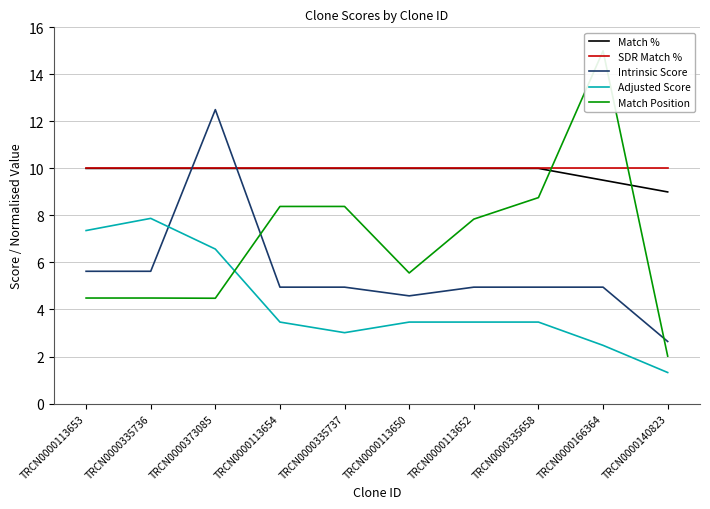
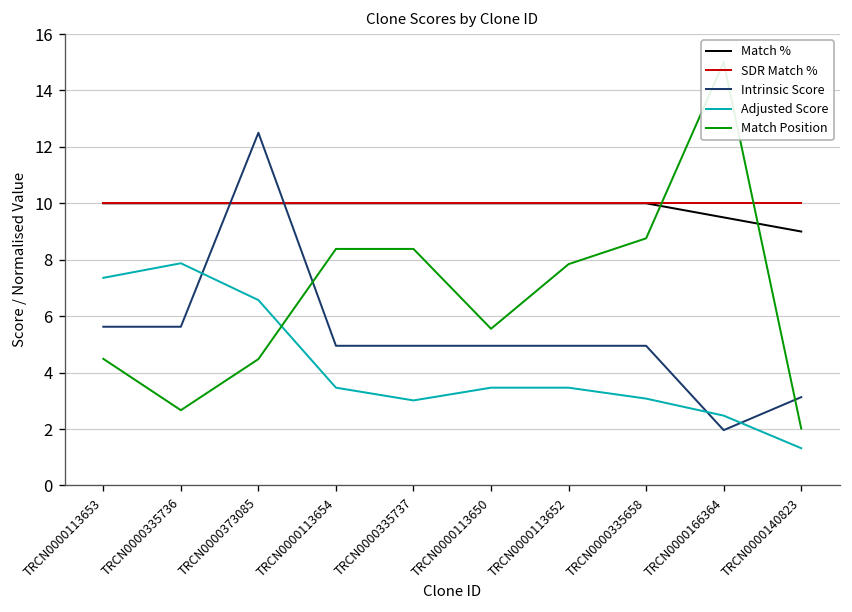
Match Position, TRCN0000335736: 4.5 -> 2.7
Intrinsic Score, TRCN0000113650: 4.6 -> 5.0
Adjusted Score, TRCN0000335658: 3.5 -> 3.1
Intrinsic Score, TRCN0000166364: 5.0 -> 2.0
Intrinsic Score, TRCN0000140823: 2.6 -> 3.1
